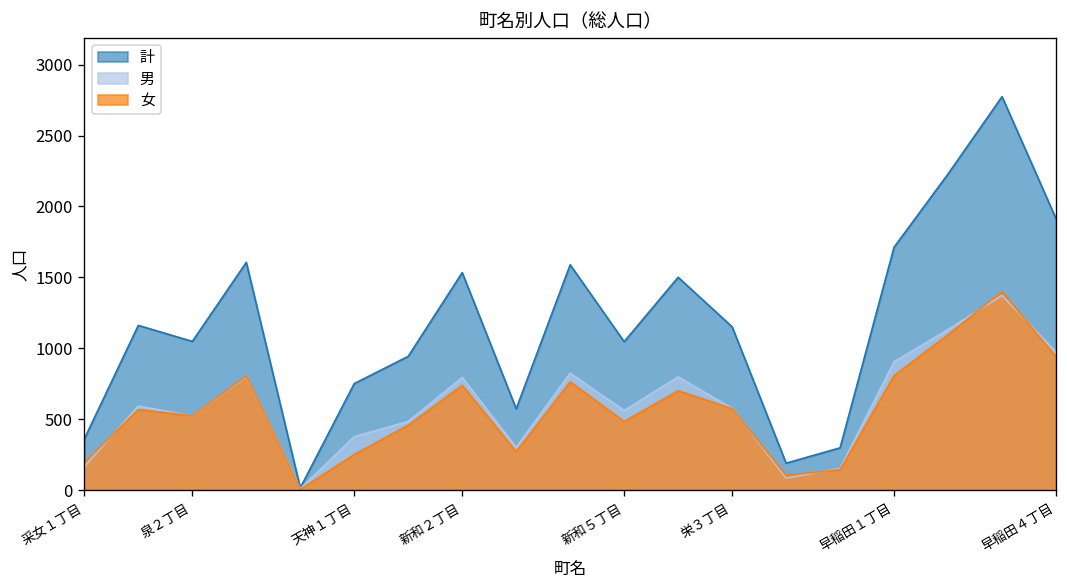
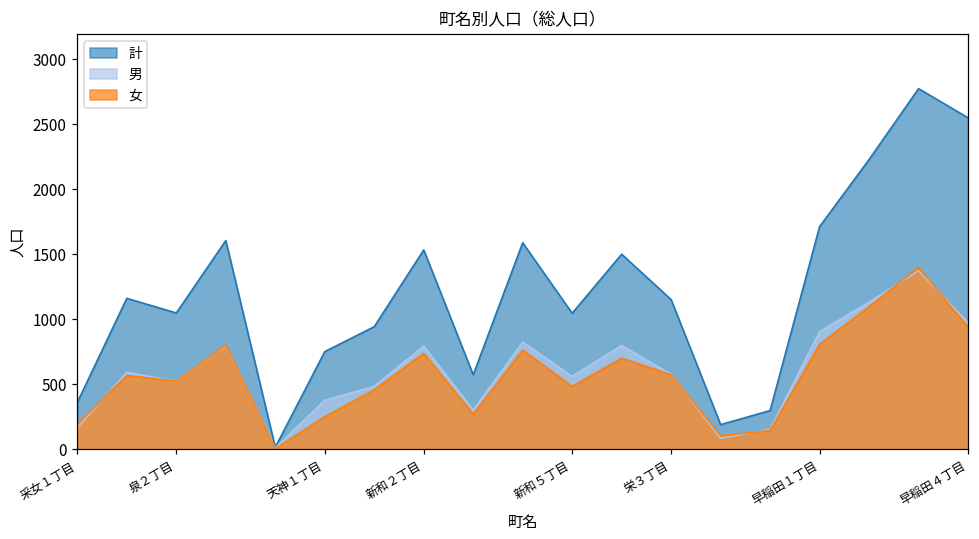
計, 早稲田４丁目: 1910 -> 2550
